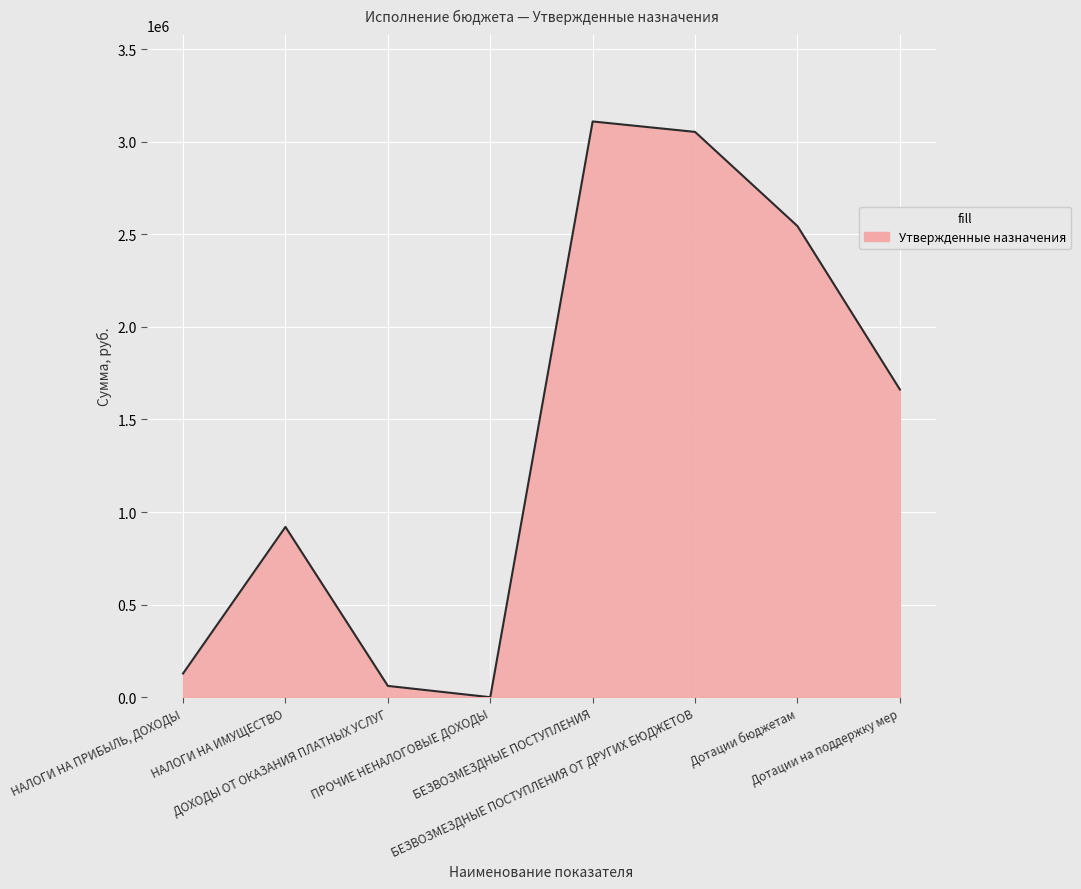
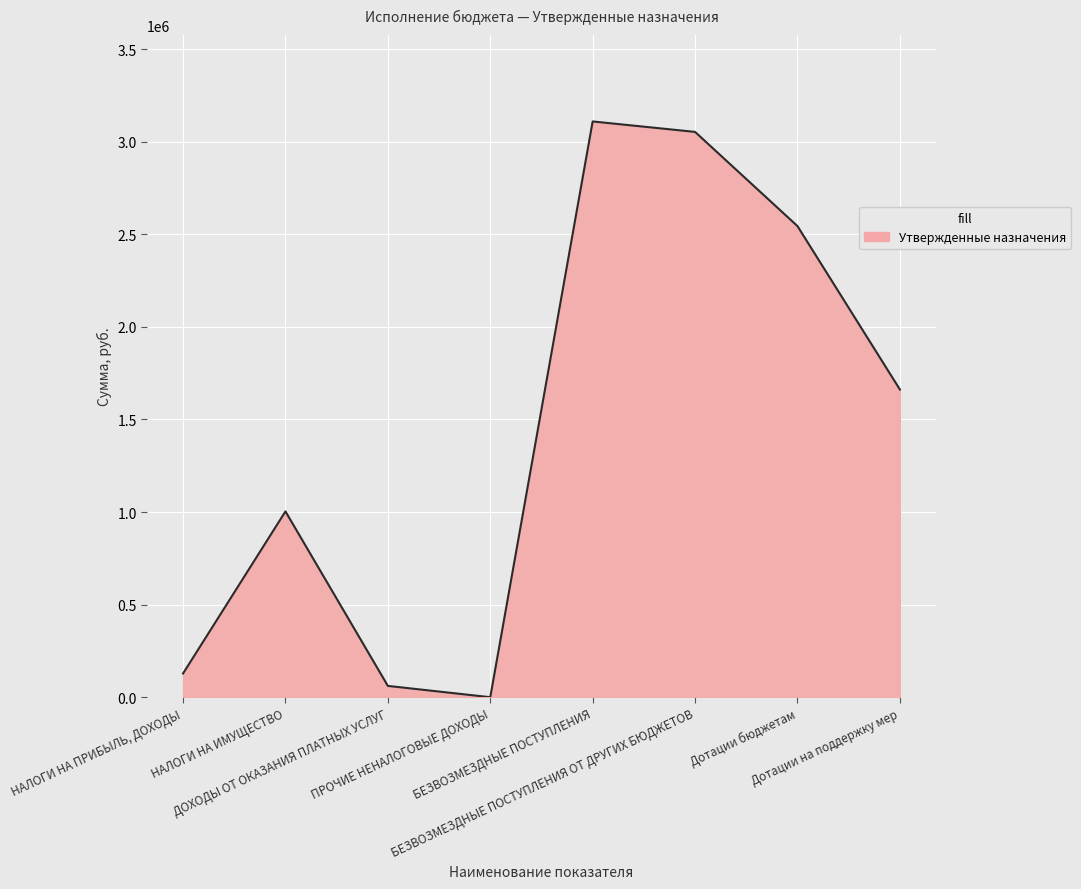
НАЛОГИ НА ИМУЩЕСТВО: 920000 -> 1000000
